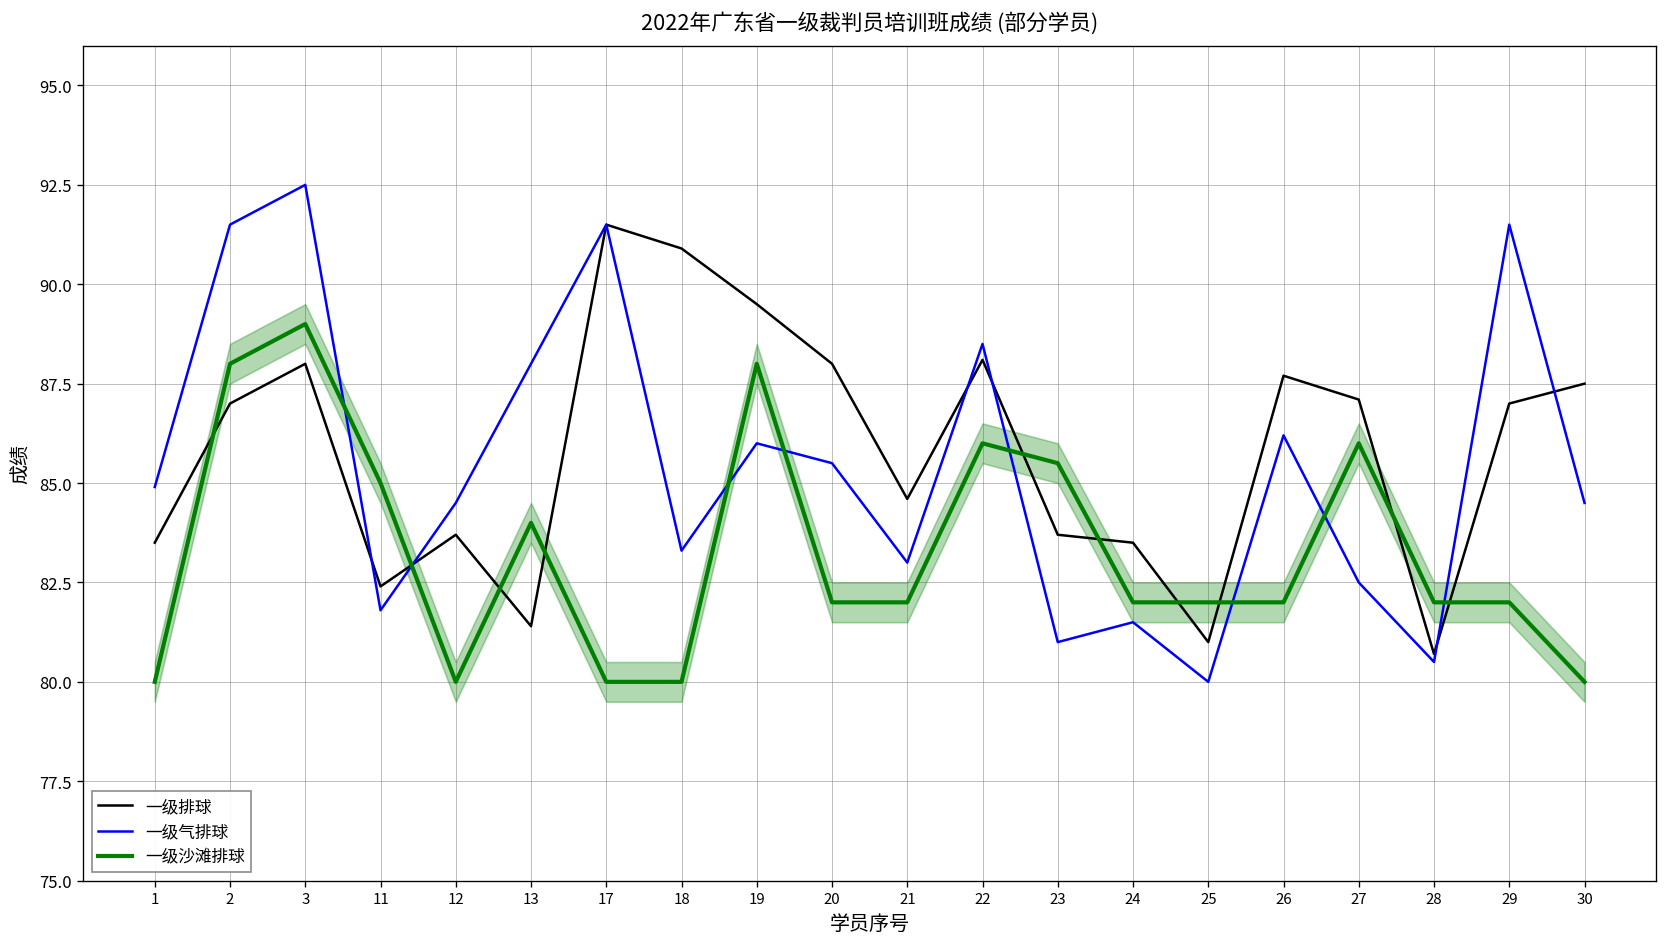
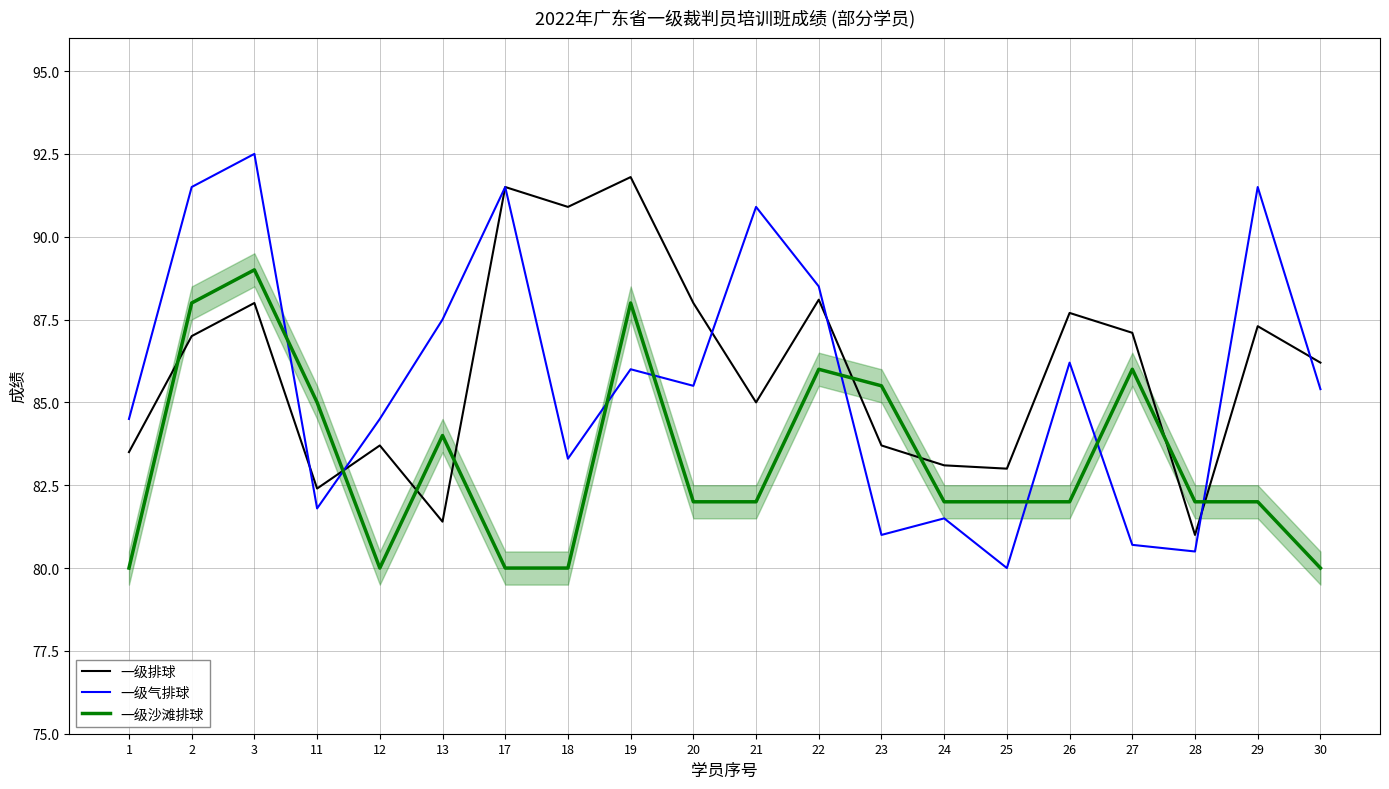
一级气排球, 1: 84.9 -> 84.5
一级气排球, 13: 88.0 -> 87.5
一级排球, 19: 89.5 -> 91.8
一级排球, 21: 84.6 -> 85.0
一级气排球, 21: 83.0 -> 90.9
一级排球, 24: 83.5 -> 83.1
一级排球, 25: 81 -> 83
一级气排球, 27: 82.5 -> 80.7
一级排球, 28: 80.7 -> 81.0
一级排球, 29: 87.0 -> 87.3
一级排球, 30: 87.5 -> 86.2
一级气排球, 30: 84.5 -> 85.4
